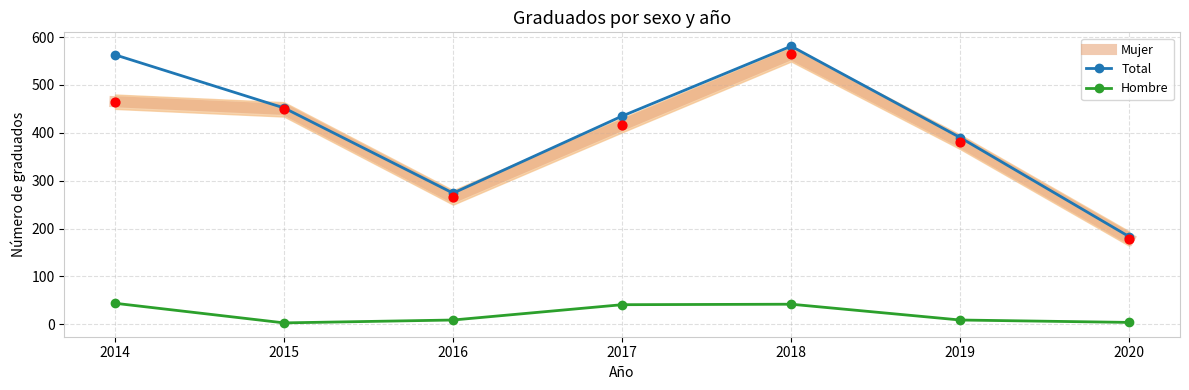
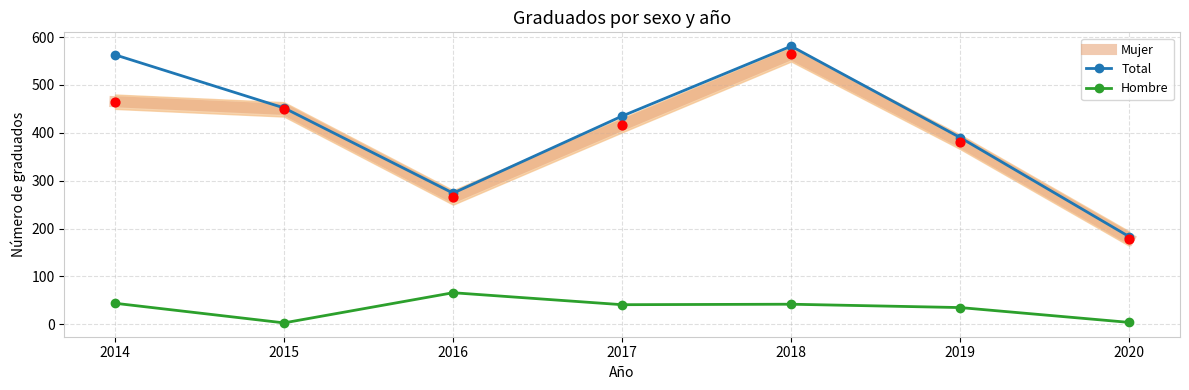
Hombre, 2016: 10 -> 70
Hombre, 2019: 10 -> 40
